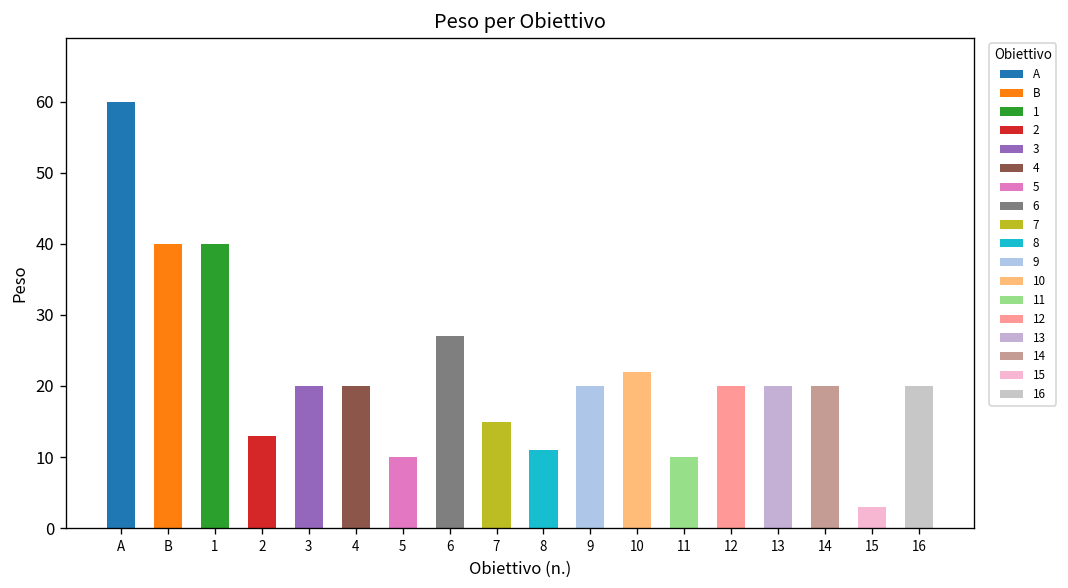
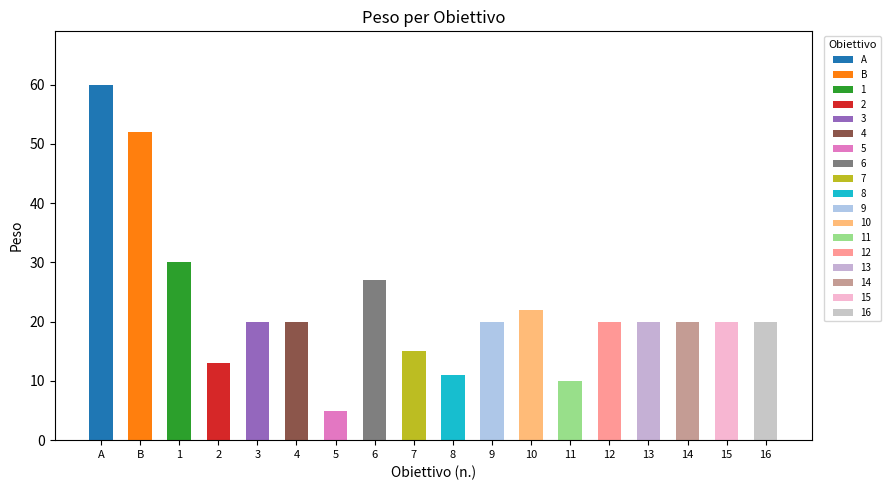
B: 40 -> 52
1: 40 -> 30
5: 10 -> 5
15: 3 -> 20
